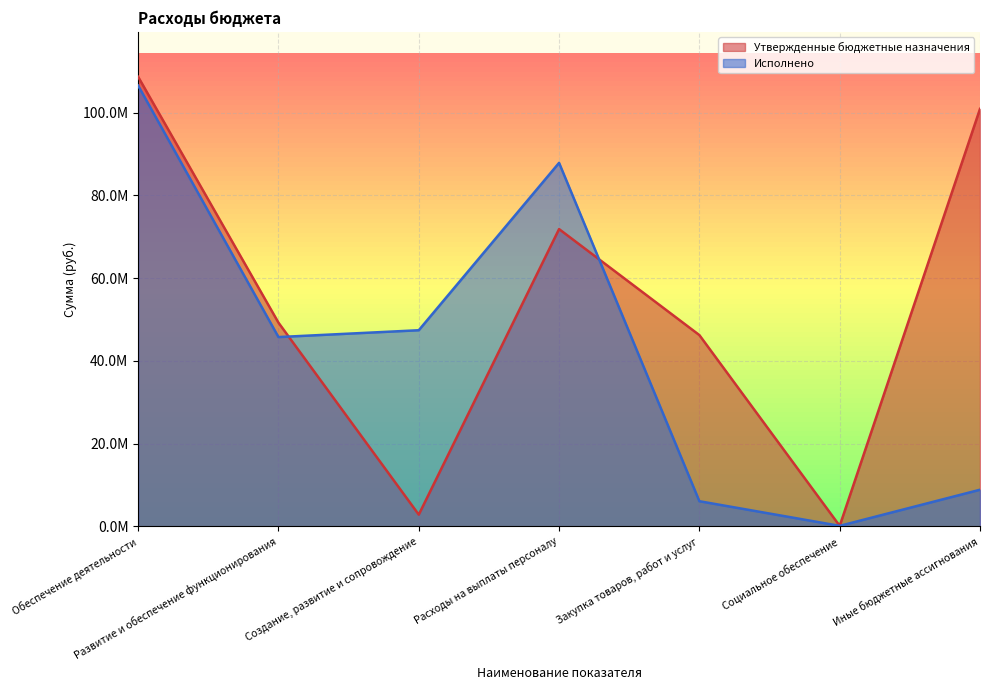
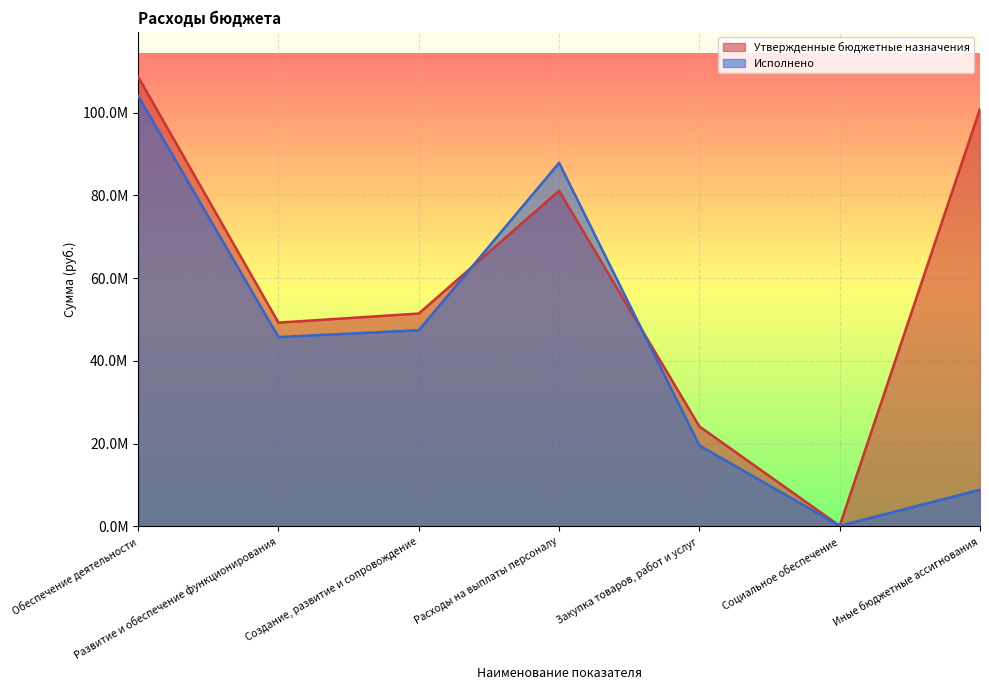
Исполнено, Обеспечение деятельности: 107000000 -> 104000000
Утвержденные бюджетные назначения, Создание, развитие и сопровождение: 3000000 -> 51000000
Утвержденные бюджетные назначения, Расходы на выплаты персоналу: 72000000 -> 81000000
Утвержденные бюджетные назначения, Закупка товаров, работ и услуг: 46000000 -> 24000000
Исполнено, Закупка товаров, работ и услуг: 6000000 -> 20000000
